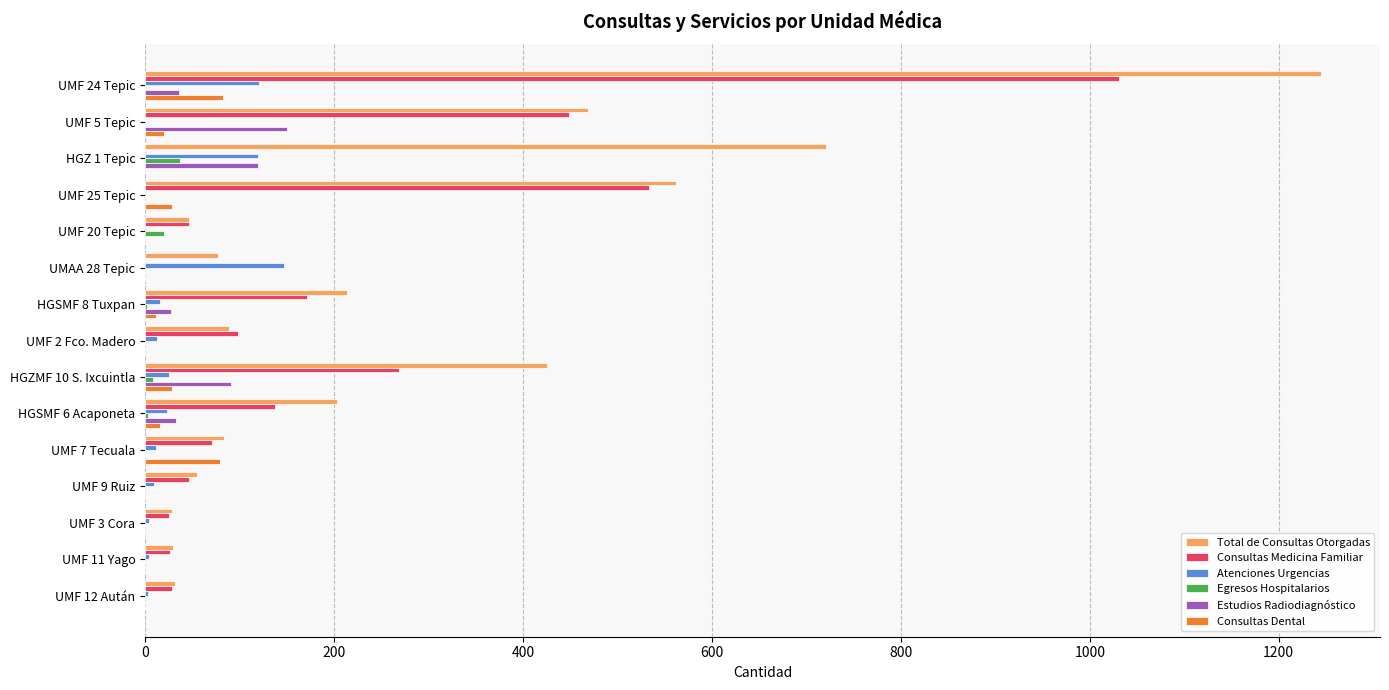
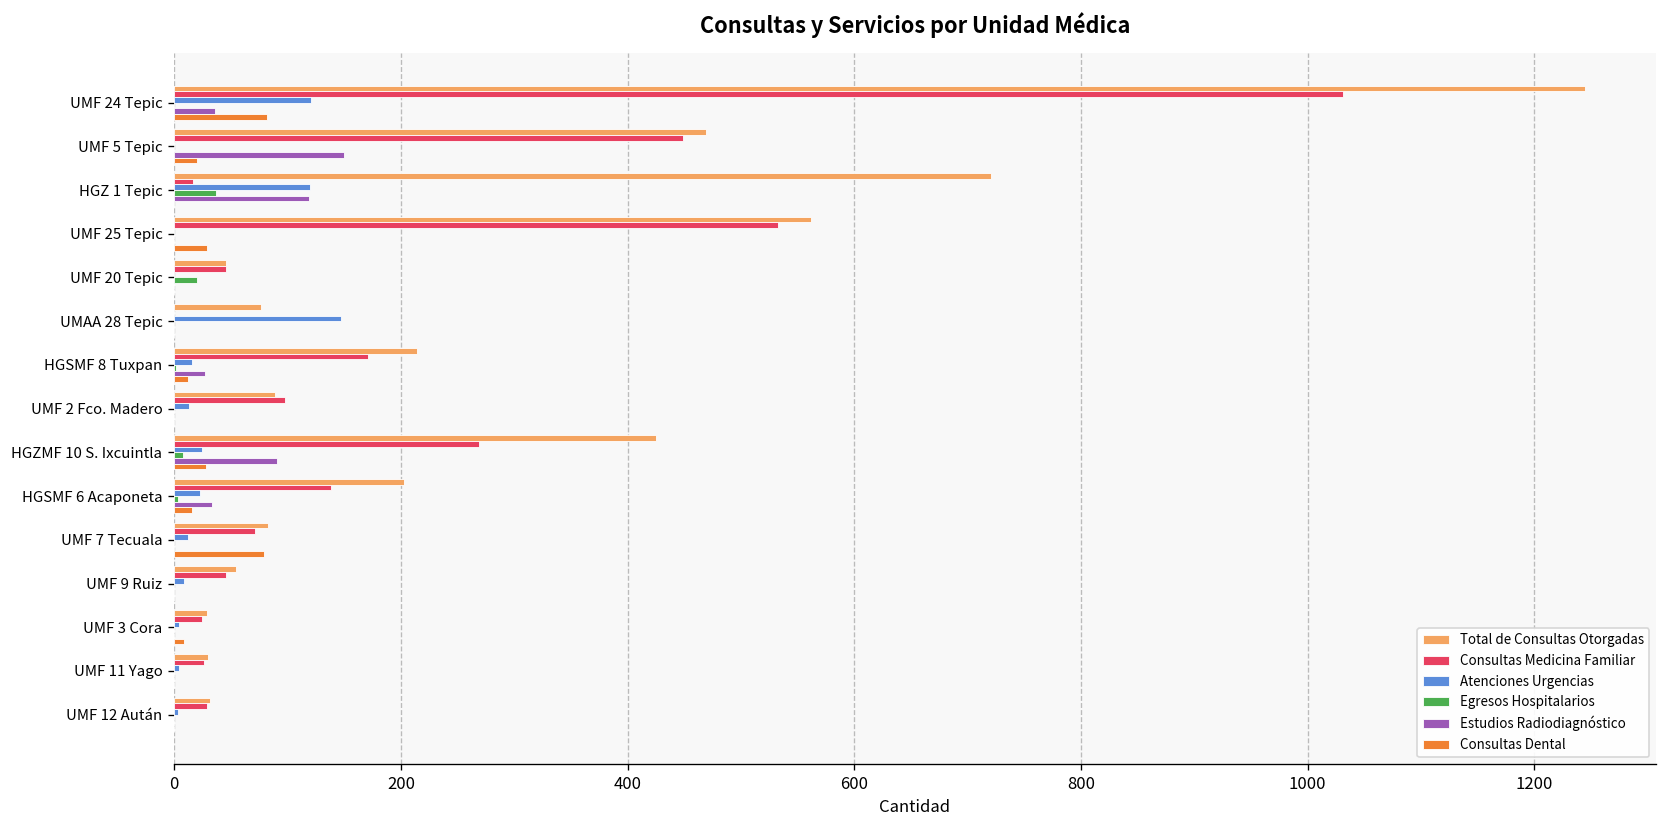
Consultas Medicina Familiar, HGZ 1 Tepic: 0 -> 20
Consultas Dental, UMF 3 Cora: 0 -> 10
